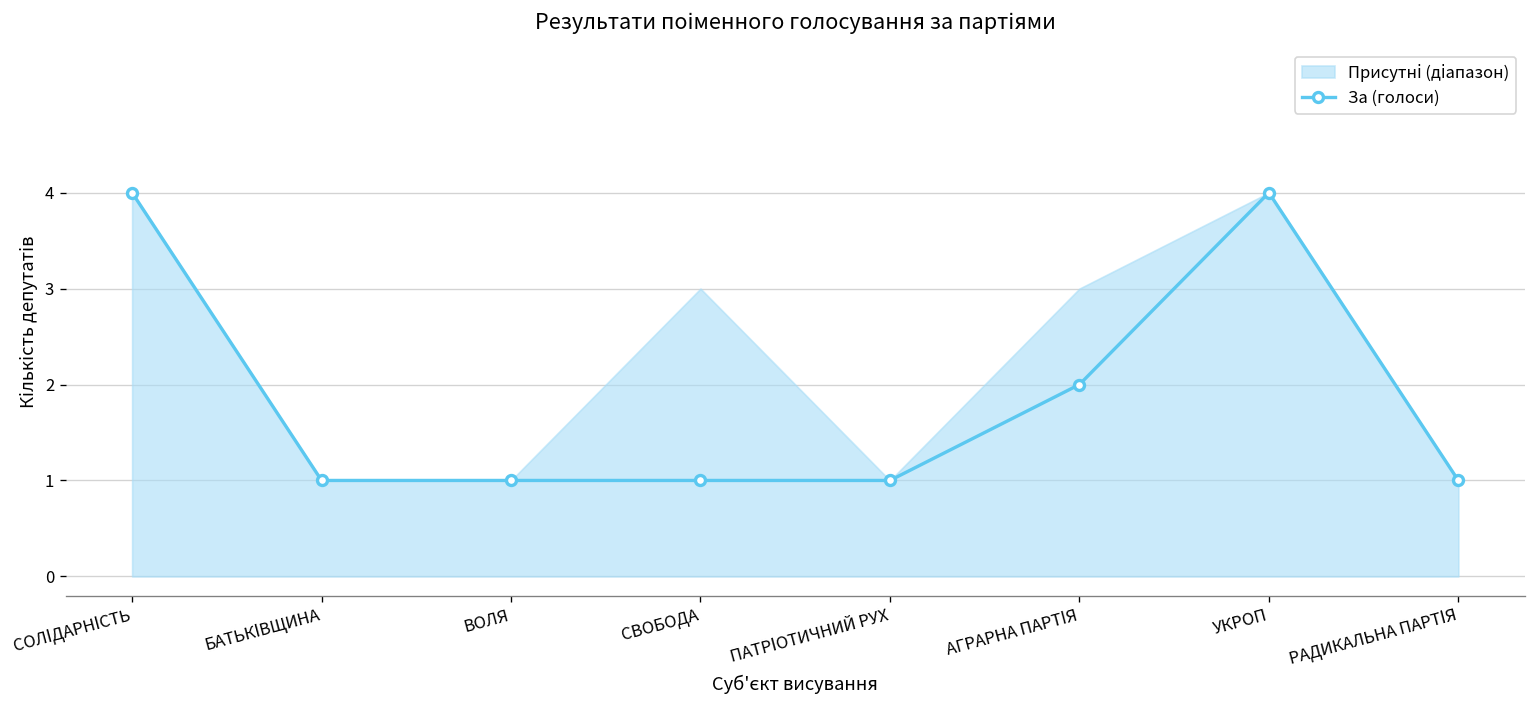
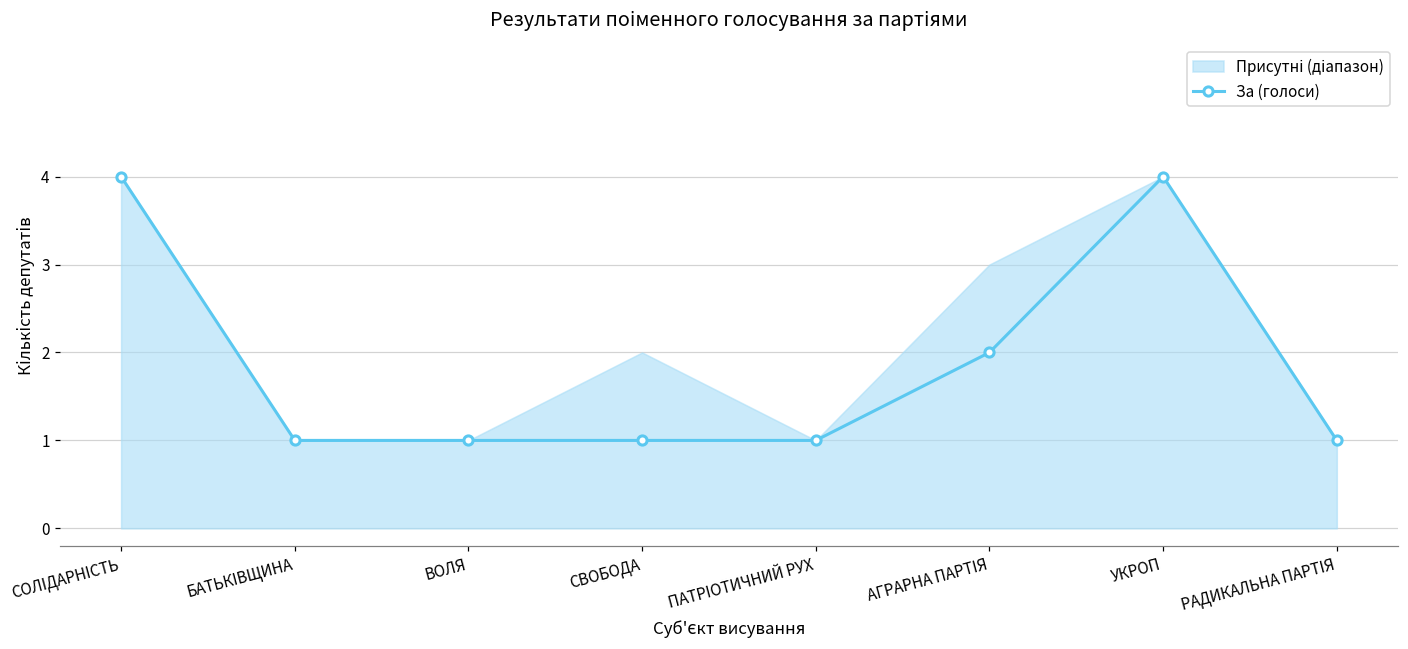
Присутні (діапазон), СВОБОДА: 3 -> 2
